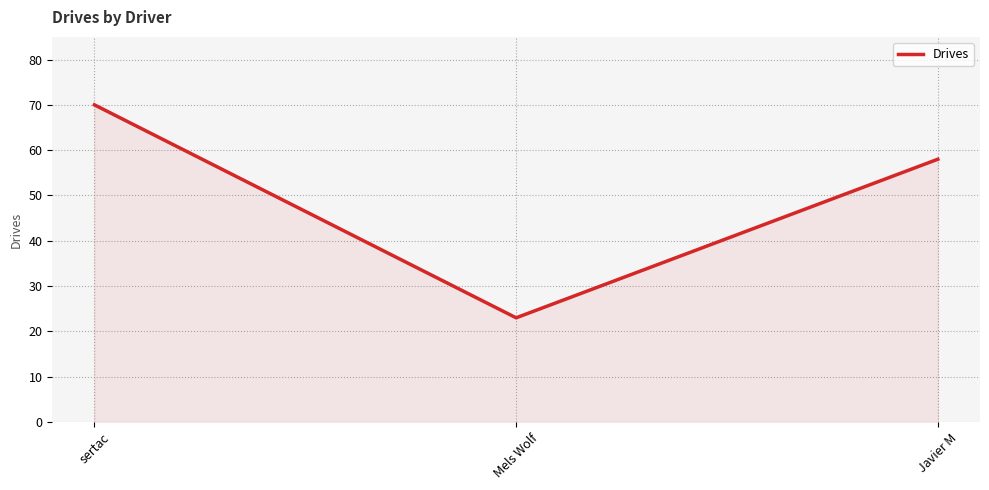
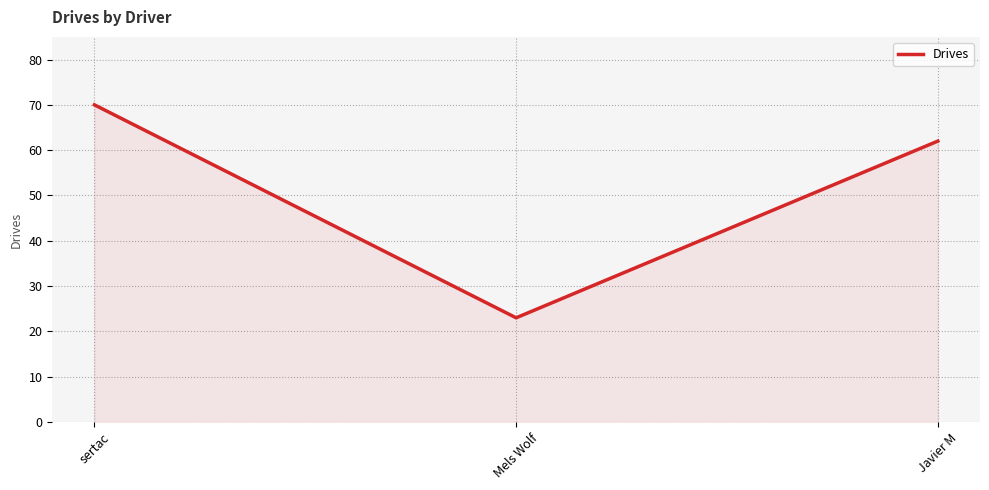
Javier M: 58 -> 62
